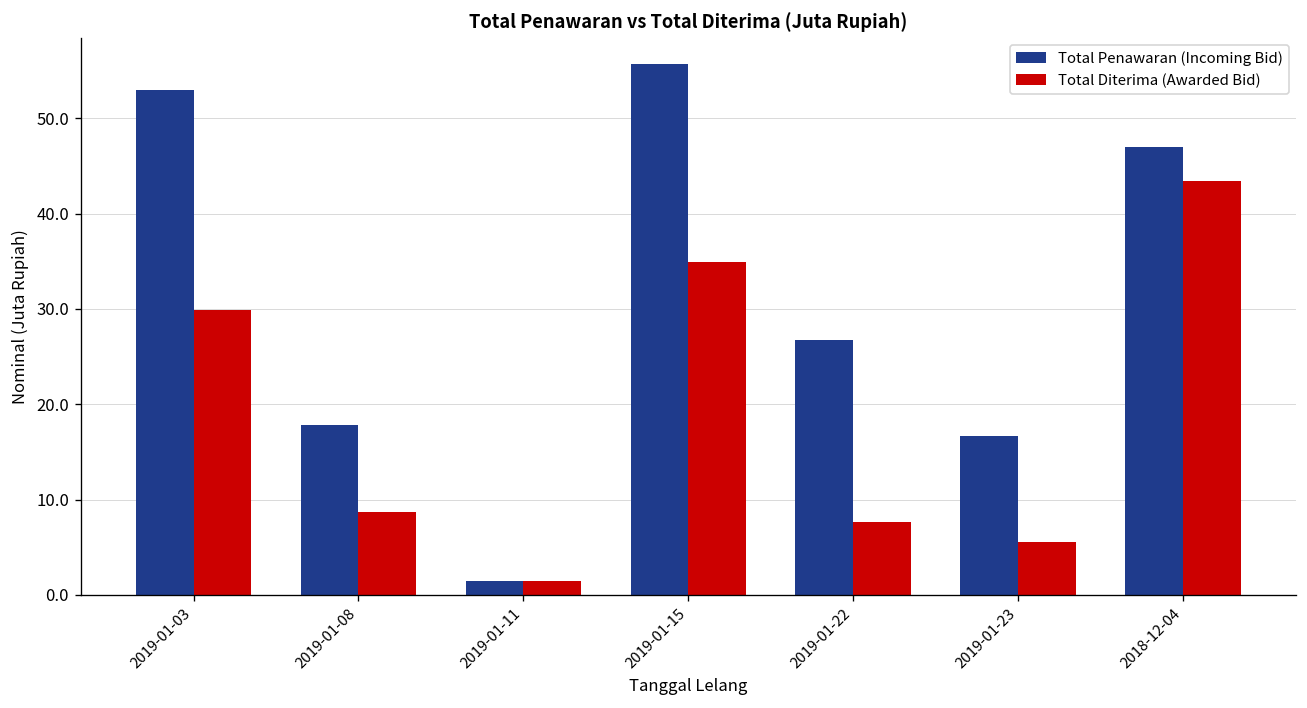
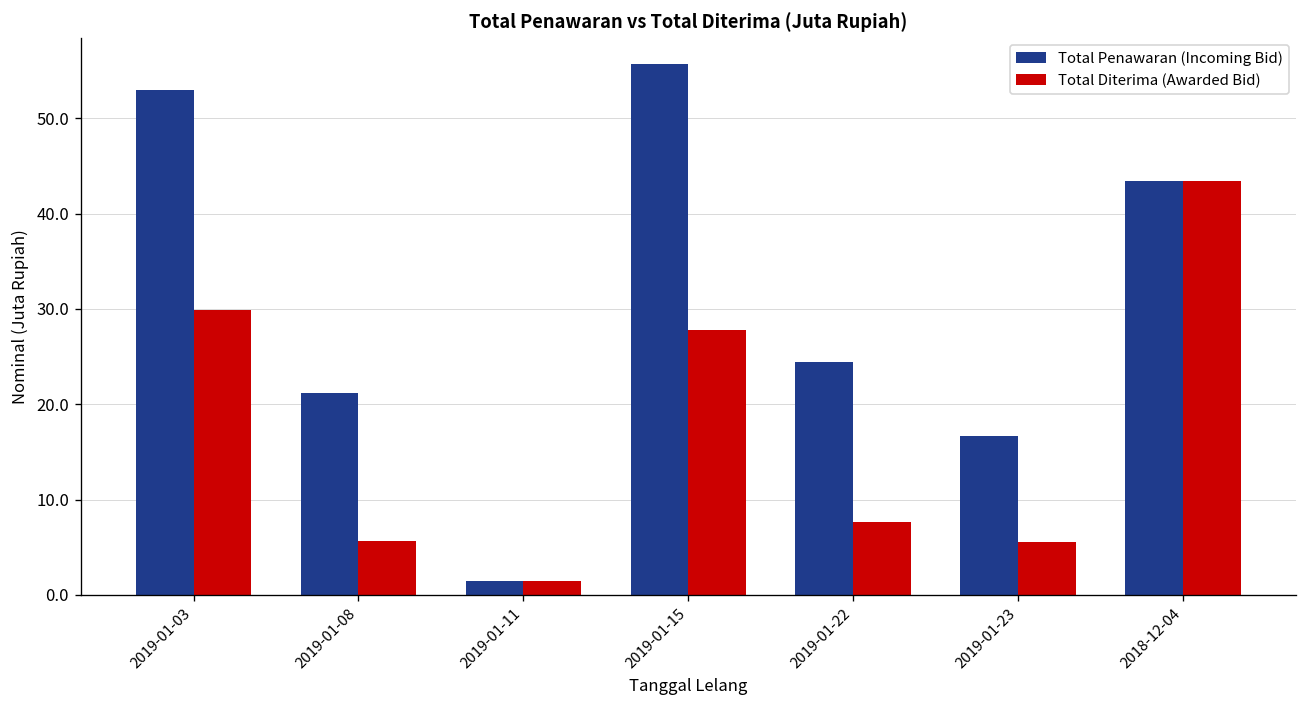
Total Penawaran (Incoming Bid), 2019-01-08: 18 -> 21
Total Diterima (Awarded Bid), 2019-01-08: 9 -> 6
Total Diterima (Awarded Bid), 2019-01-15: 35 -> 28
Total Penawaran (Incoming Bid), 2019-01-22: 27 -> 24
Total Penawaran (Incoming Bid), 2018-12-04: 47 -> 43
